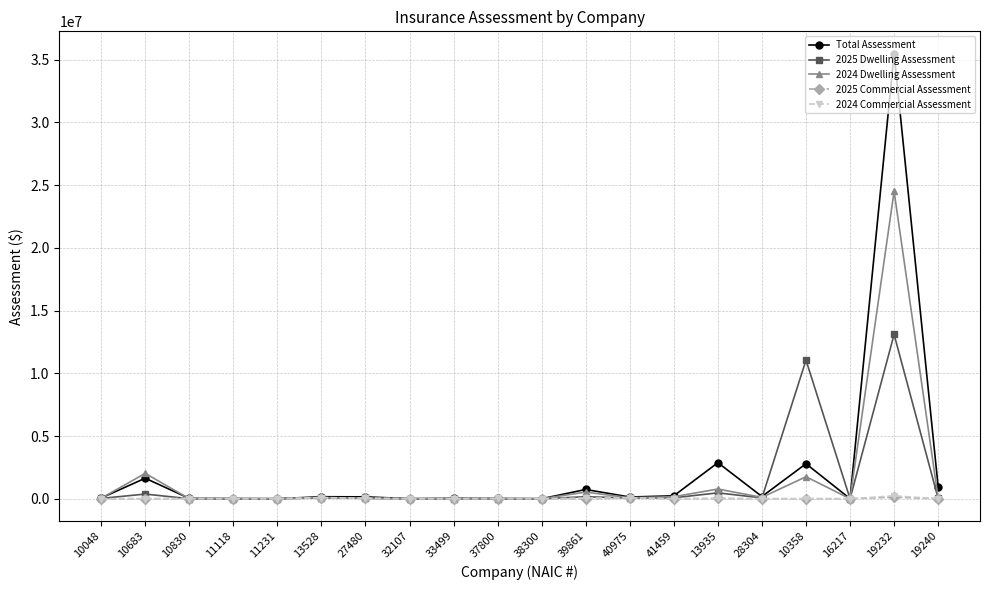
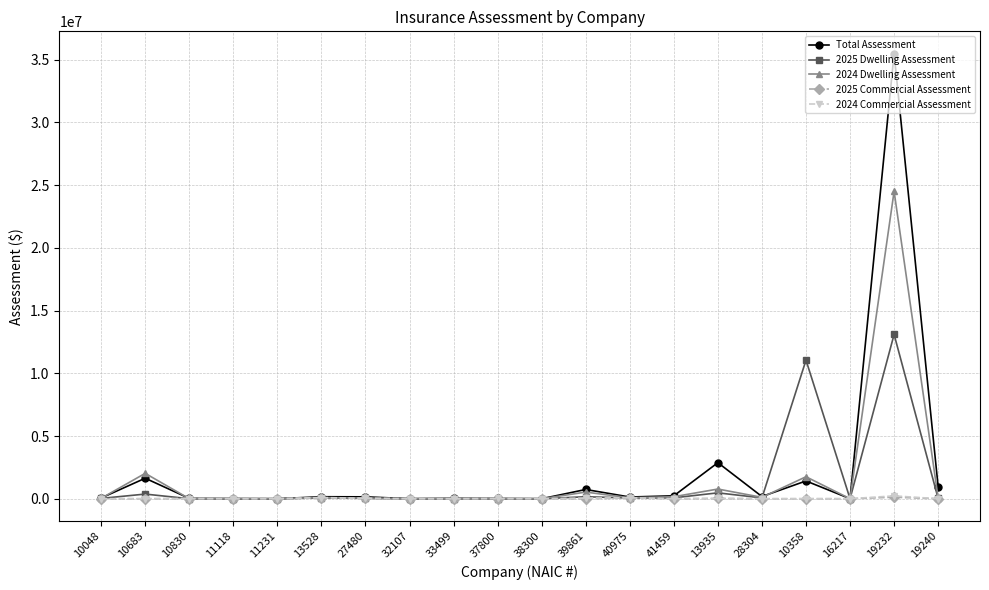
Total Assessment, 10358: 2800000 -> 1400000
